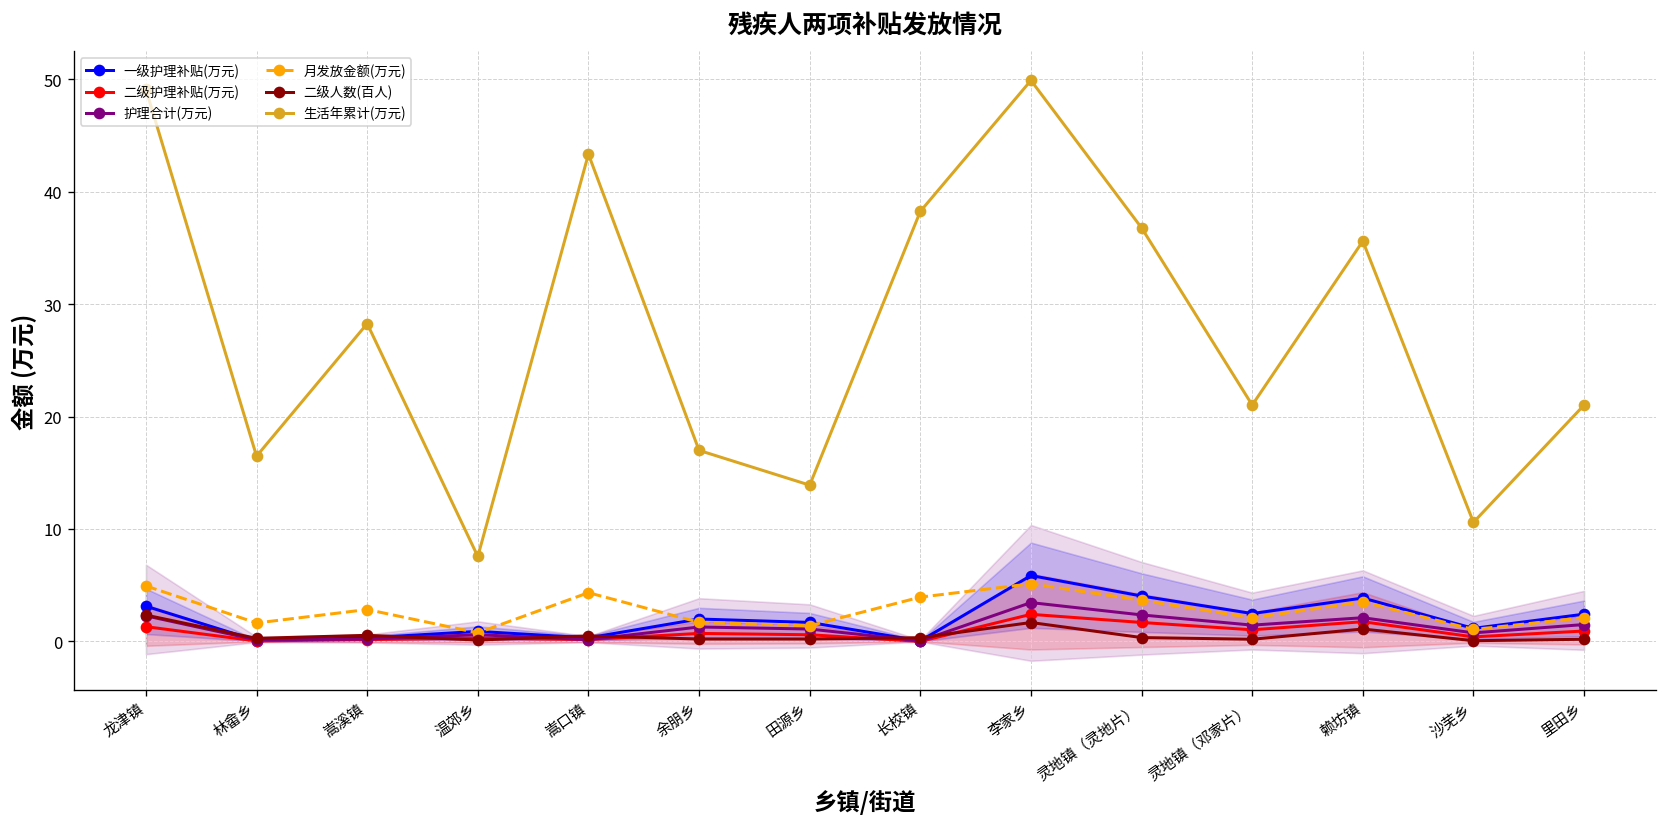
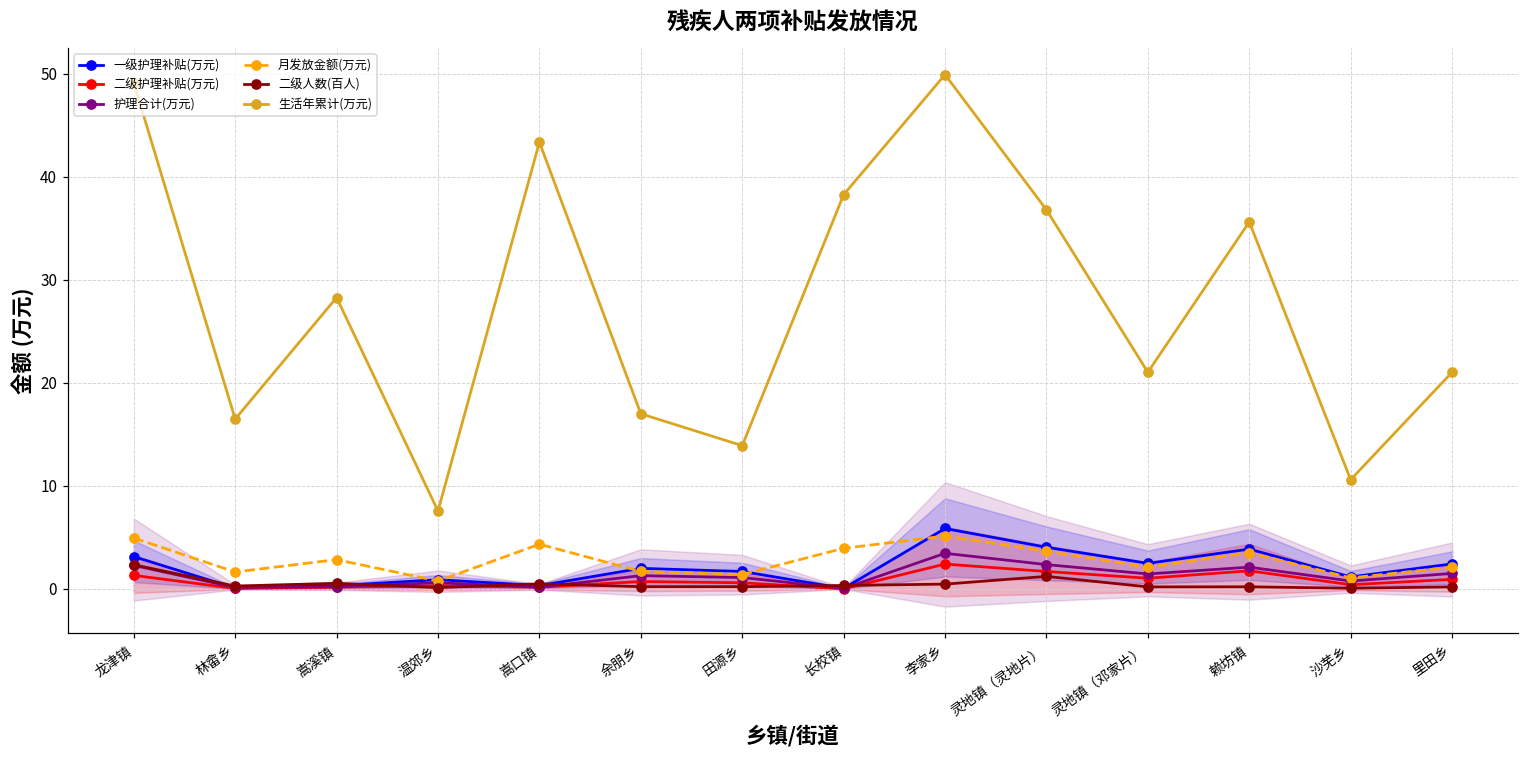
二级人数(百人), 李家乡: 2 -> 0
二级人数(百人), 灵地镇（灵地片）: 0 -> 1
二级人数(百人), 赖坊镇: 1 -> 0
